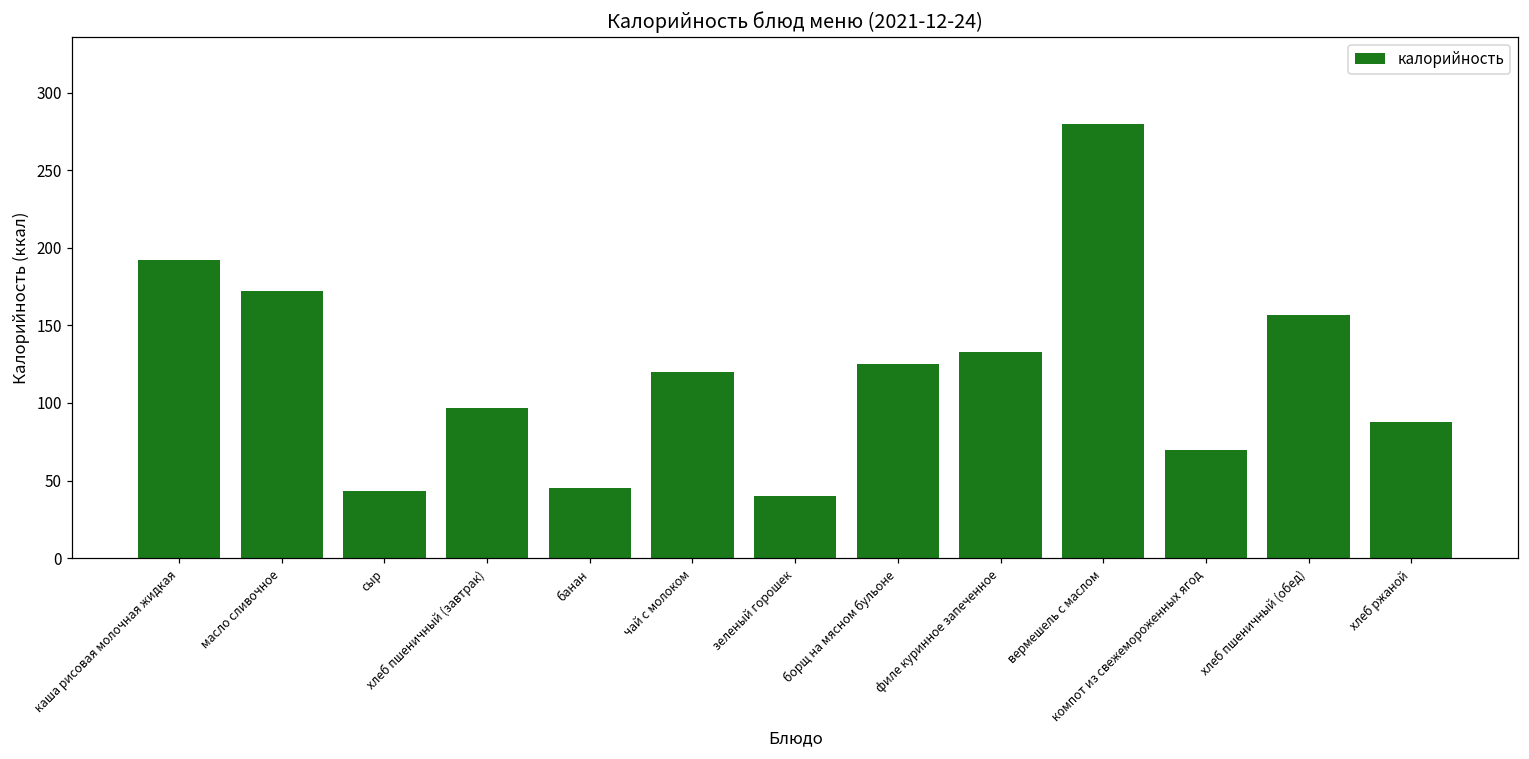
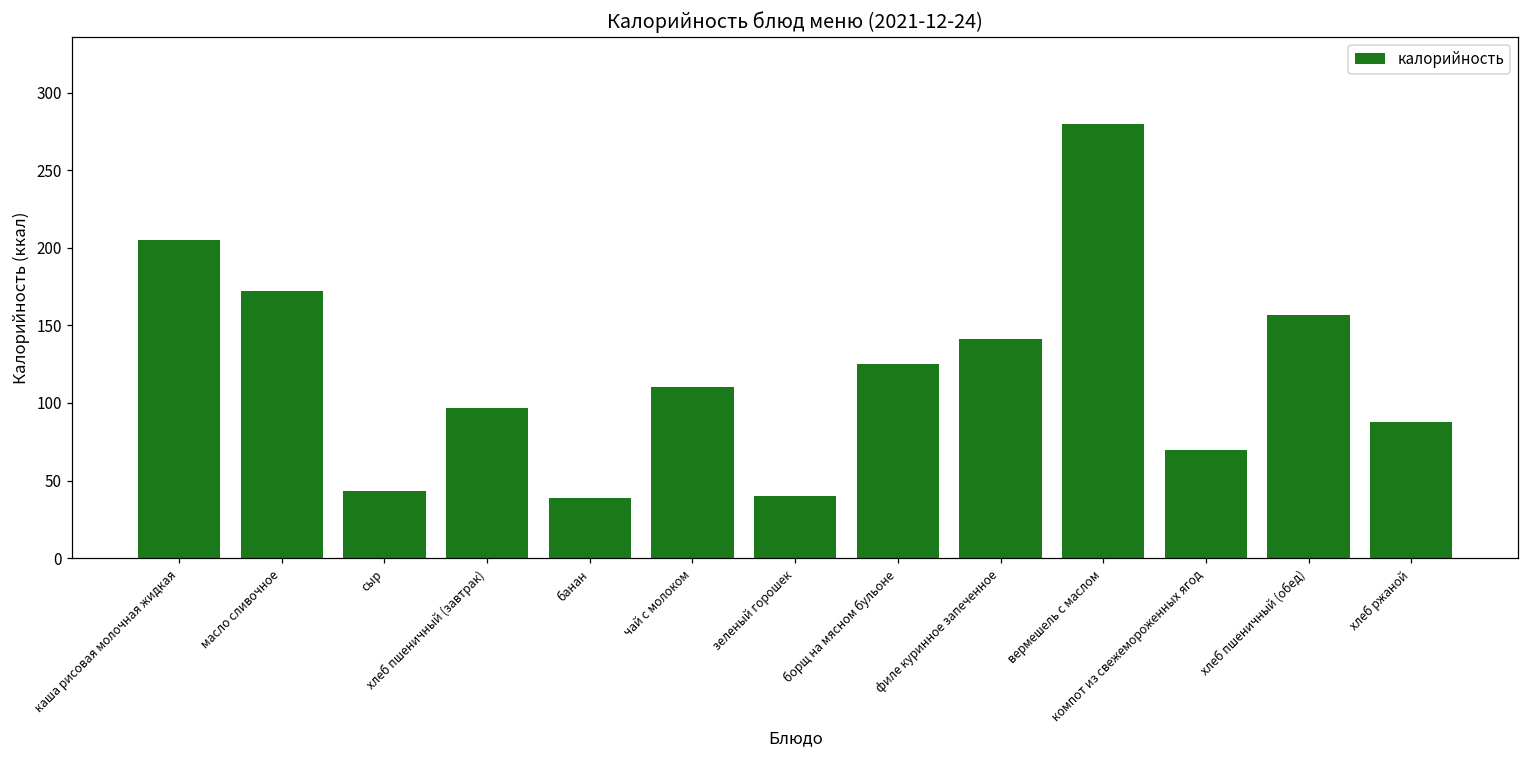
каша рисовая молочная жидкая: 192 -> 205
банан: 45 -> 39
чай с молоком: 120 -> 110
филе куринное запеченное: 133 -> 141
